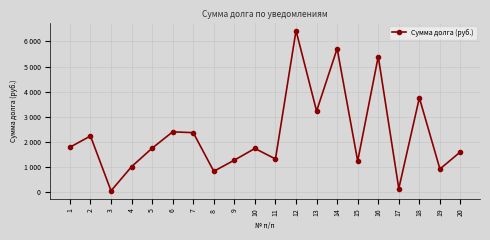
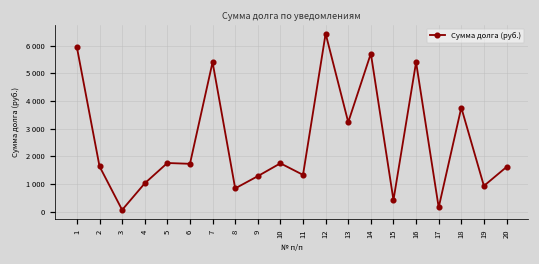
1: 1800 -> 5900
2: 2200 -> 1600
6: 2400 -> 1700
7: 2400 -> 5400
15: 1200 -> 400
